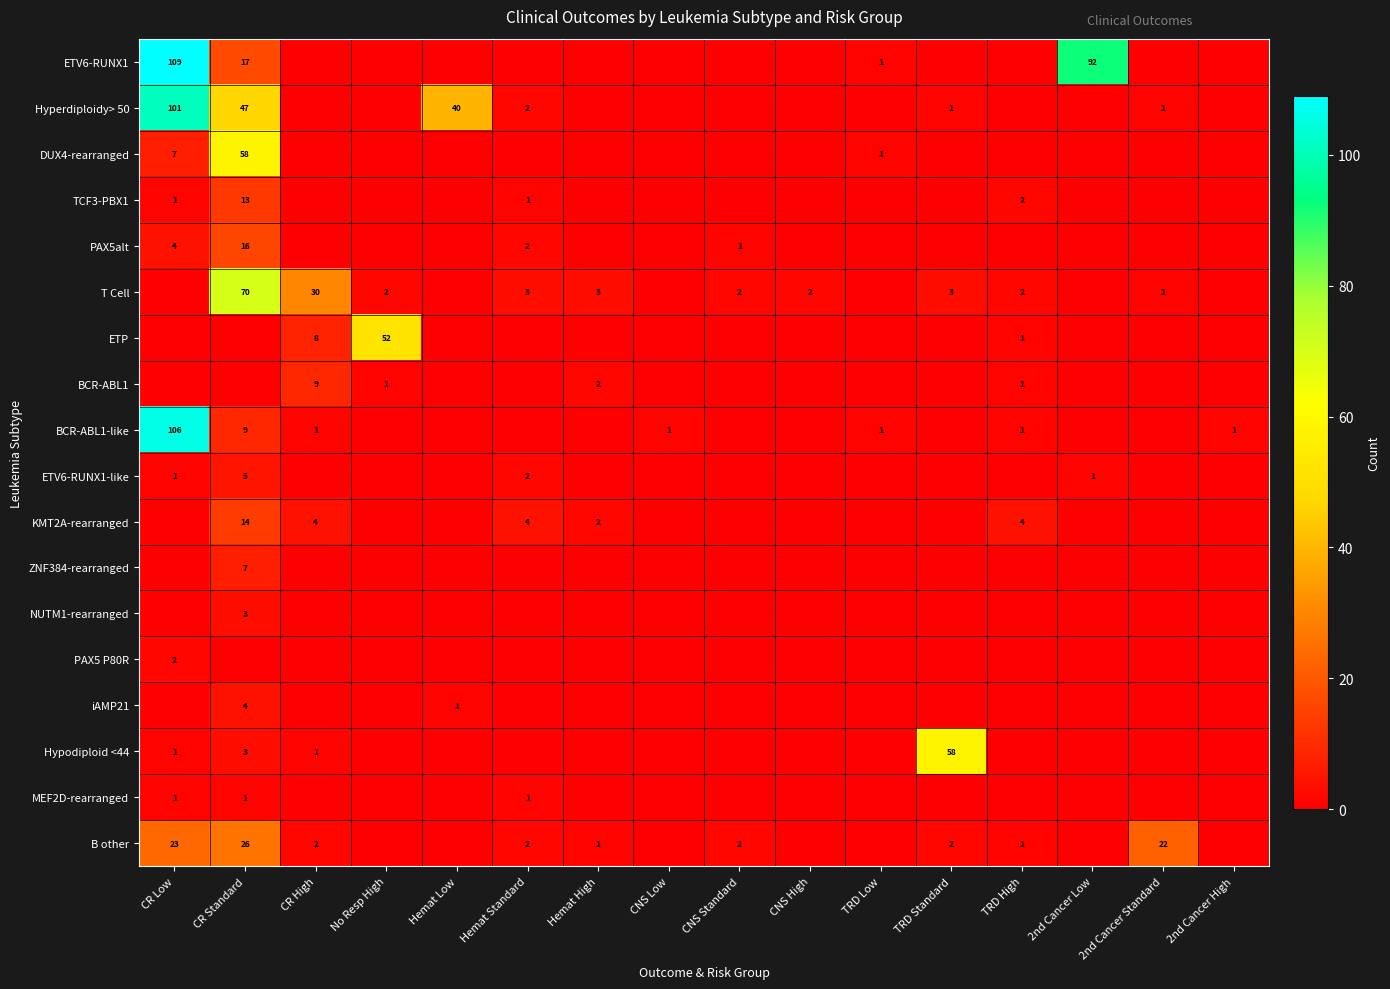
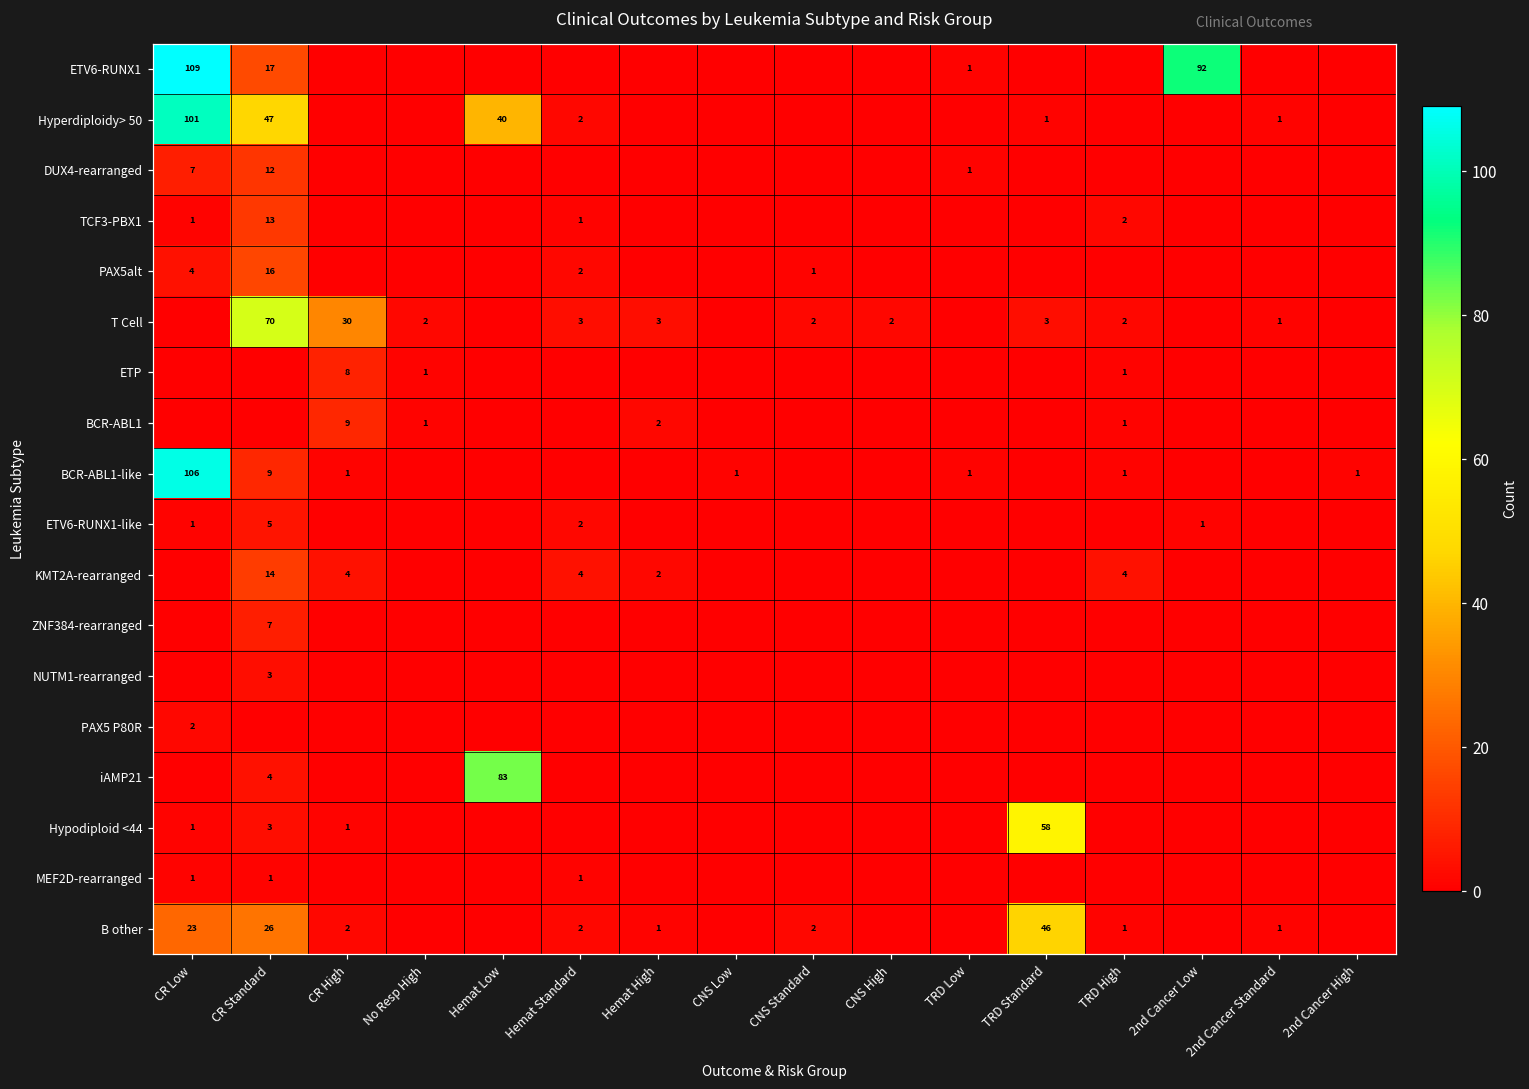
DUX4-rearranged, CR Standard: 58 -> 12
ETP, No Resp High: 52 -> 1
iAMP21, Hemat Low: 1 -> 83
B other, TRD Standard: 2 -> 46
B other, 2nd Cancer Standard: 22 -> 1
